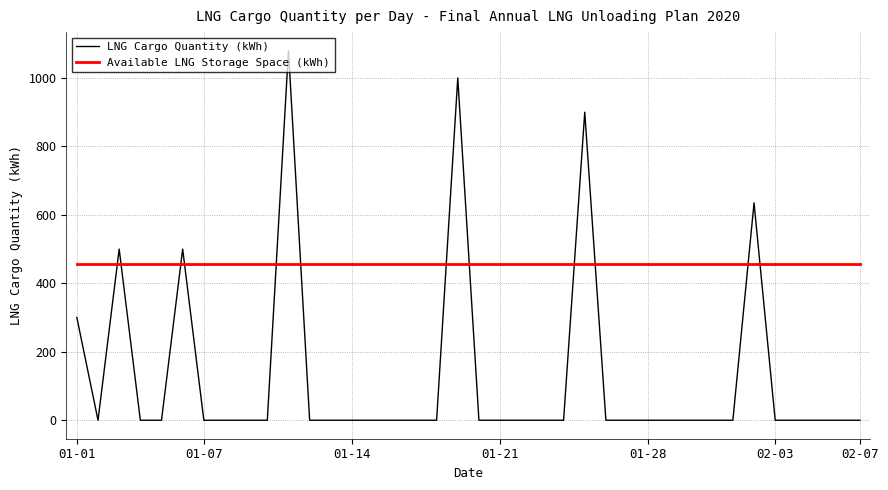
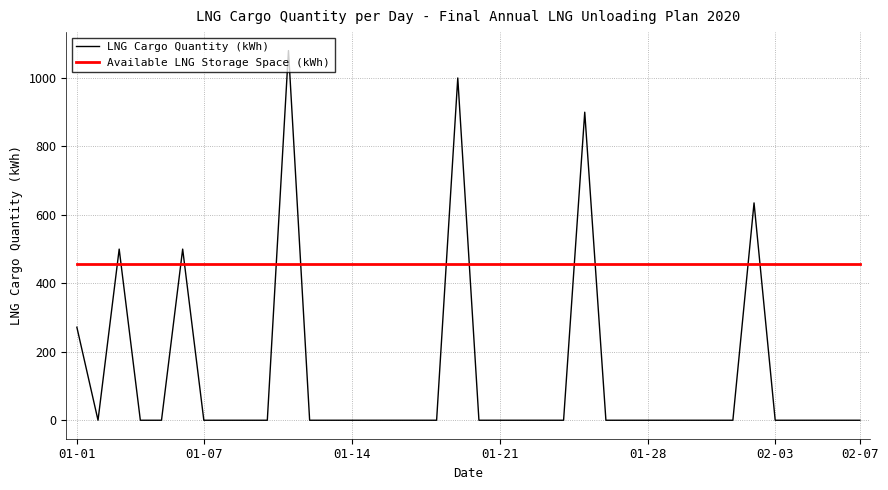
LNG Cargo Quantity (kWh), 01-01: 300 -> 270
